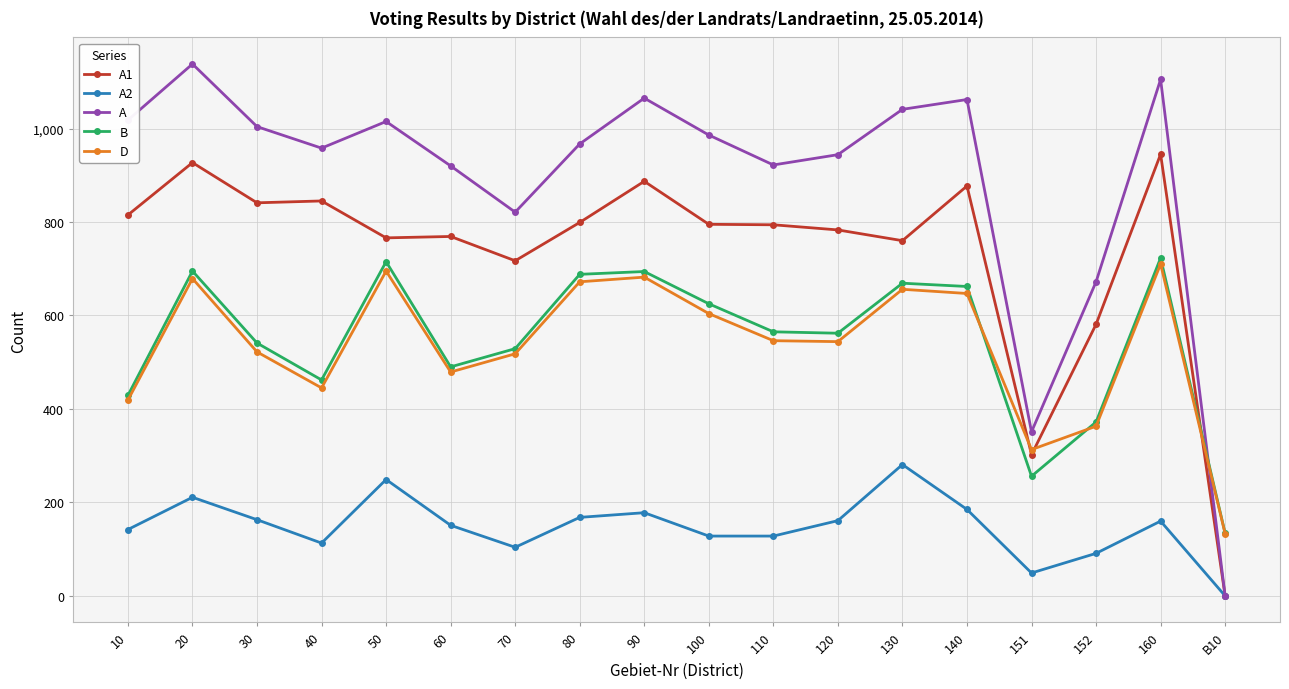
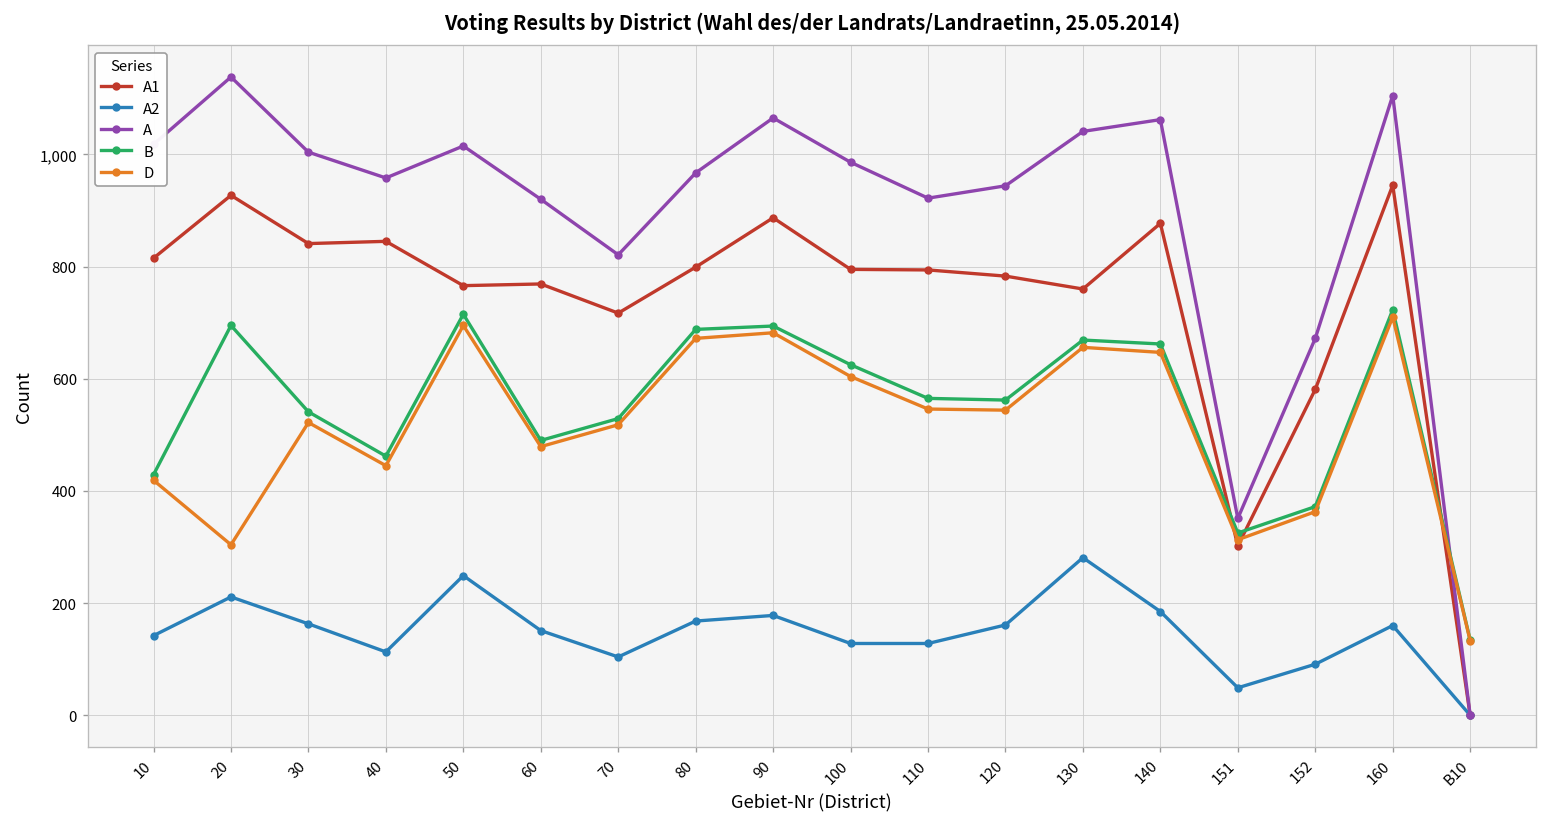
D, 20: 680 -> 300
B, 151: 260 -> 330
